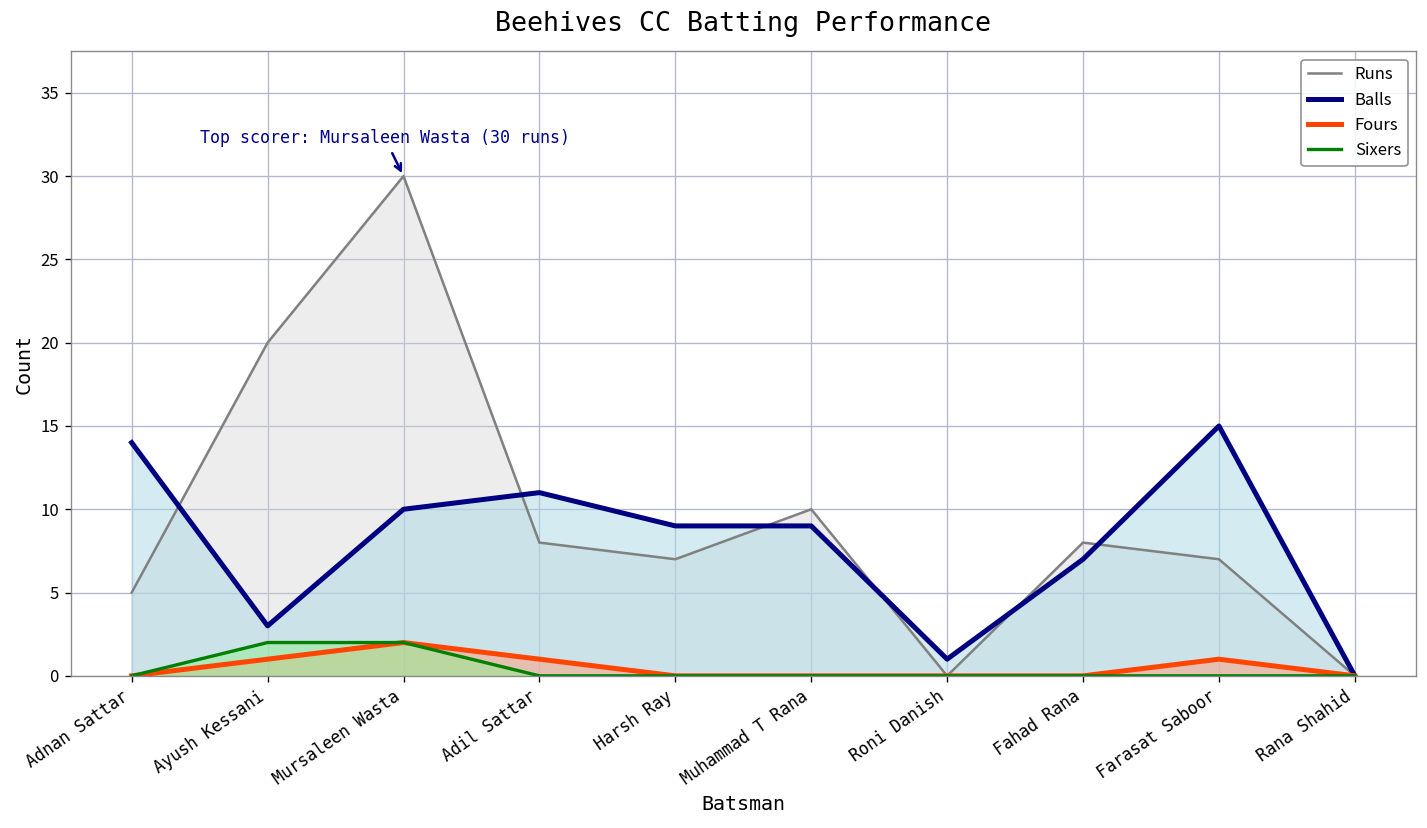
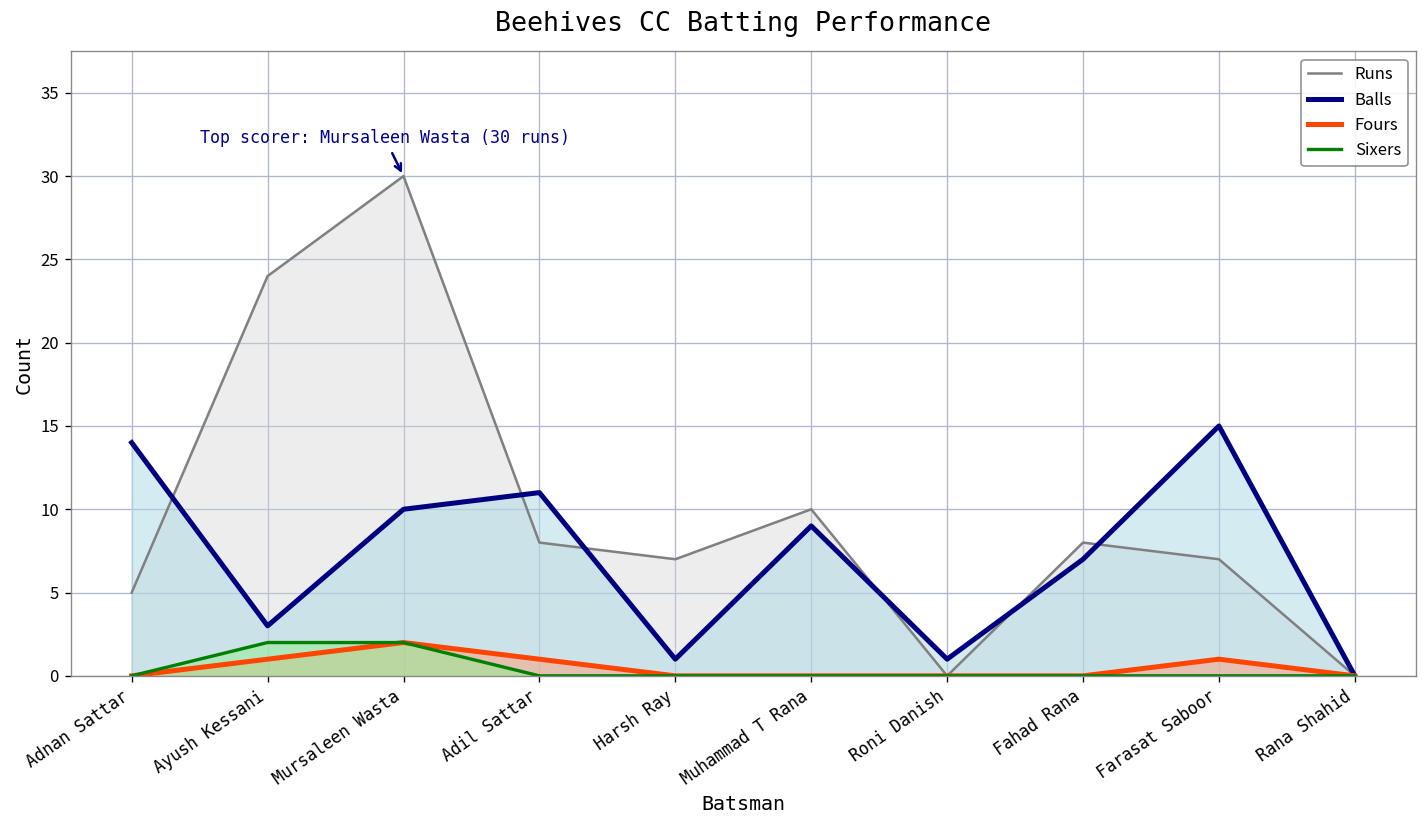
Runs, Ayush Kessani: 20 -> 24
Balls, Harsh Ray: 9 -> 1
